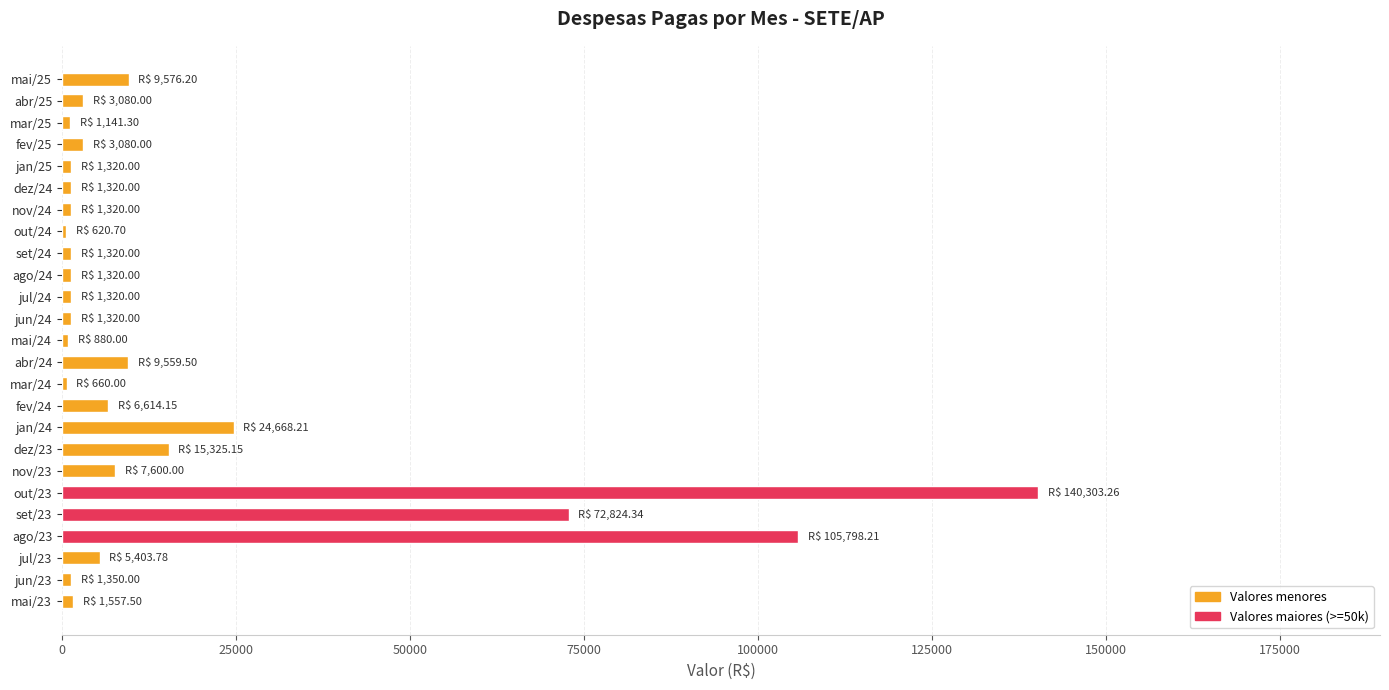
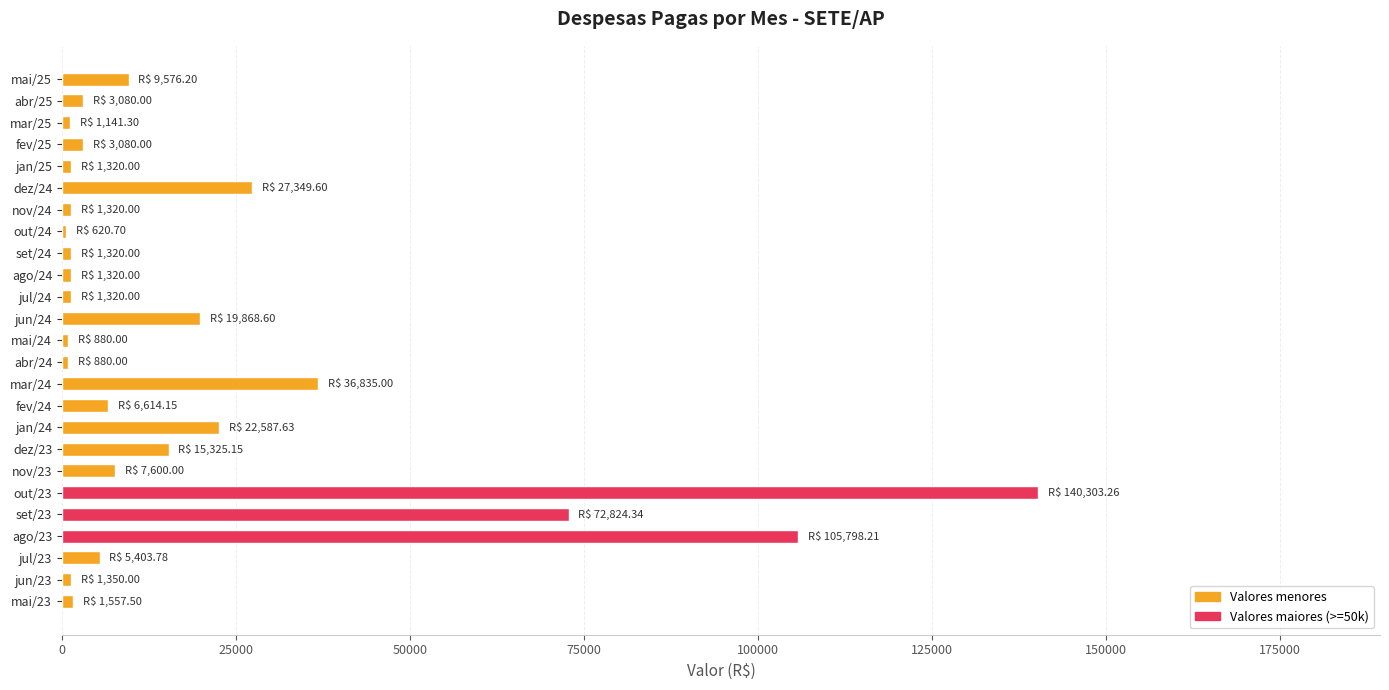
dez/24: 1,320.00 -> 27,349.60
jun/24: 1,320.00 -> 19,868.60
abr/24: 9,559.50 -> 880.00
mar/24: 660.00 -> 36,835.00
jan/24: 24,668.21 -> 22,587.63
